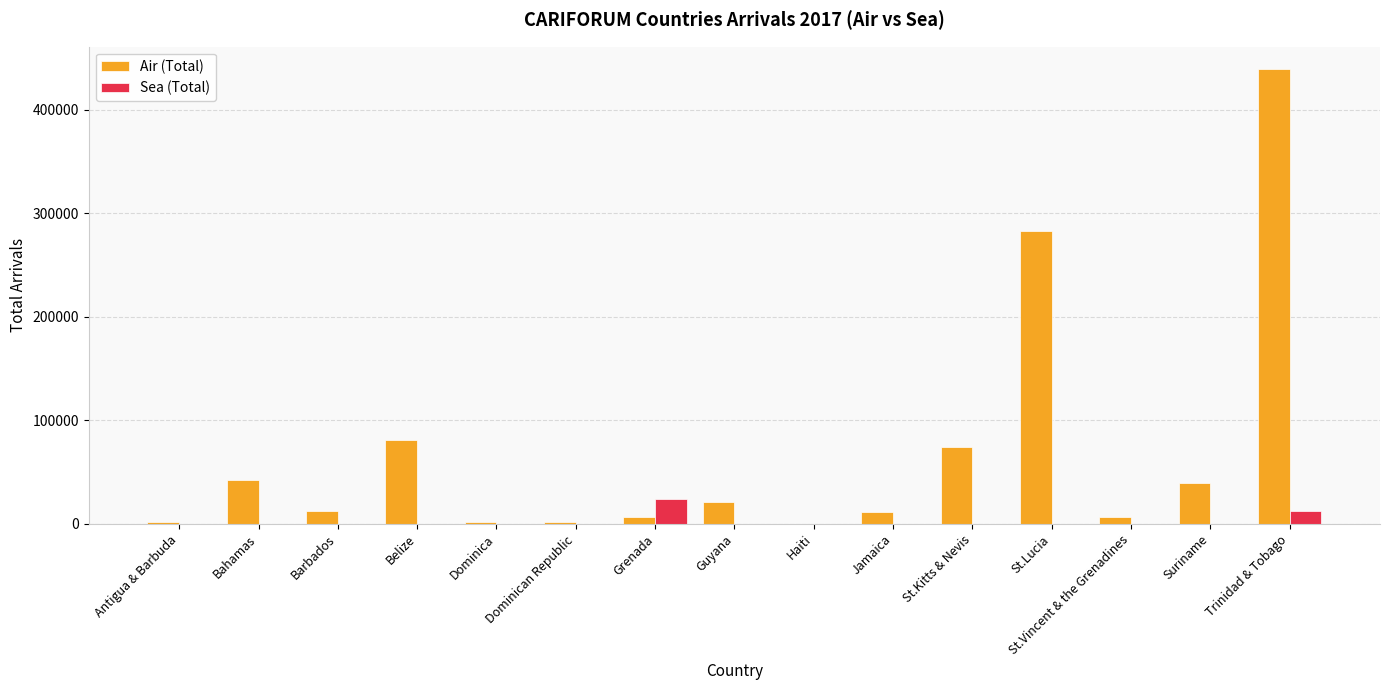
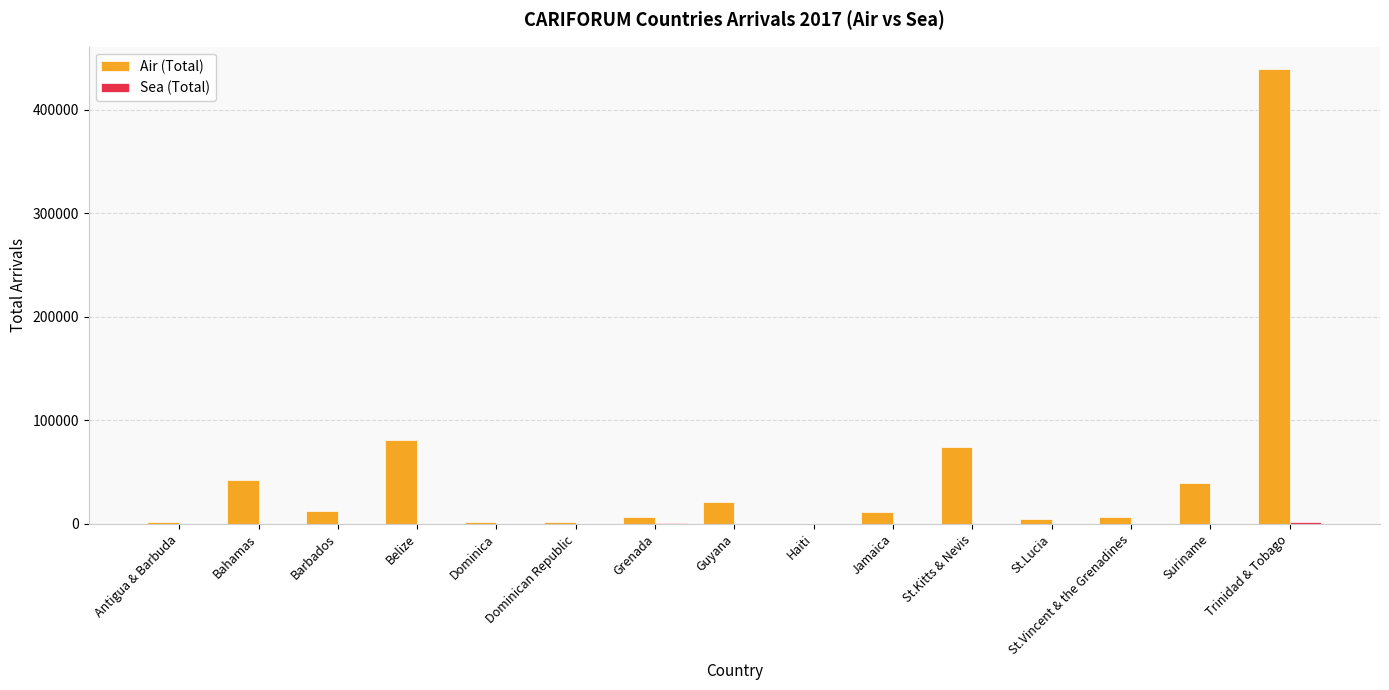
Sea (Total), Grenada: 24000 -> 0
Air (Total), St.Lucia: 283000 -> 5000
Sea (Total), Trinidad & Tobago: 12000 -> 2000
